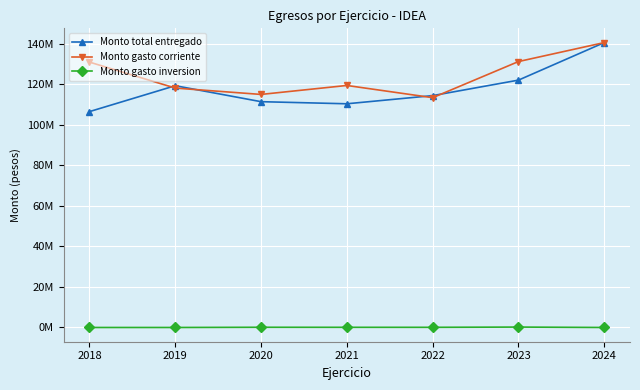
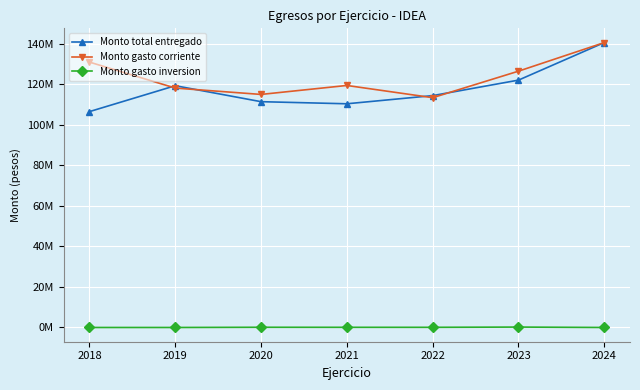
Monto gasto corriente, 2023: 131000000 -> 127000000
